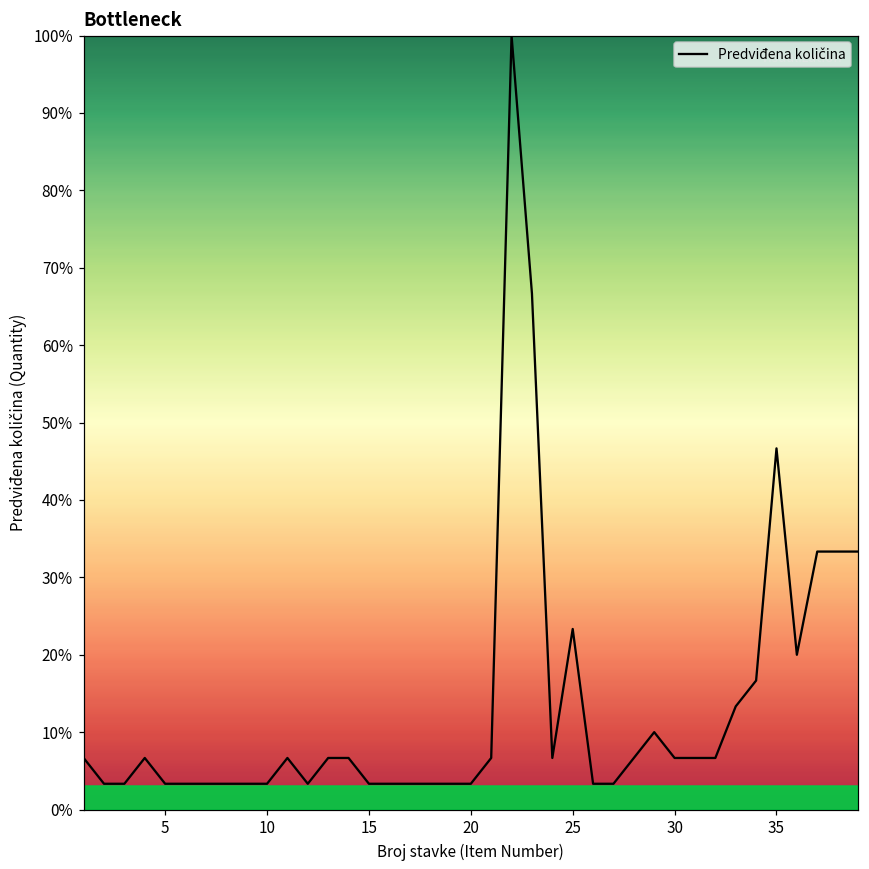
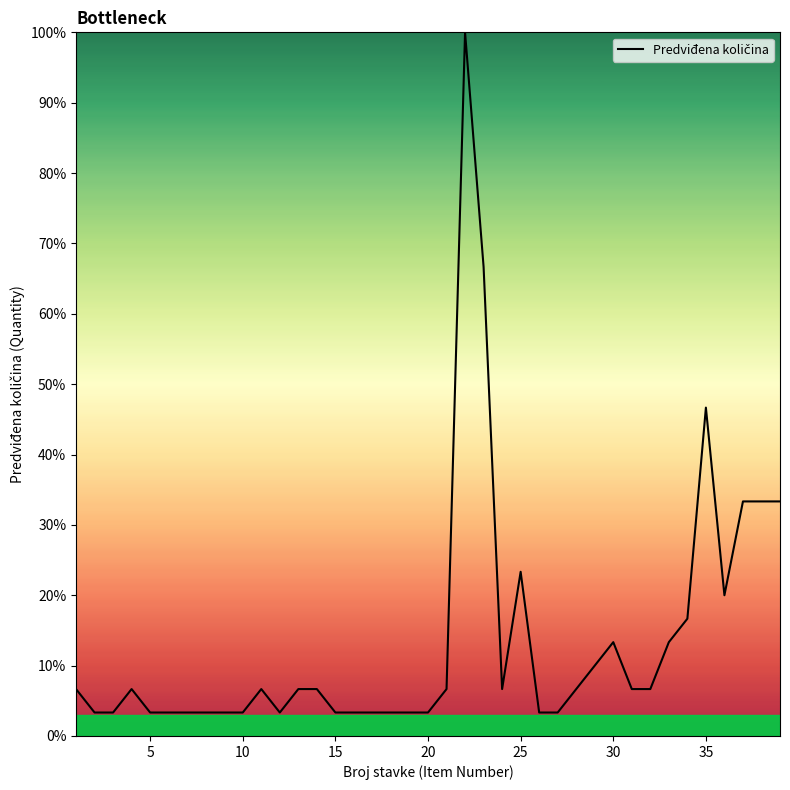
30: 7% -> 13%
